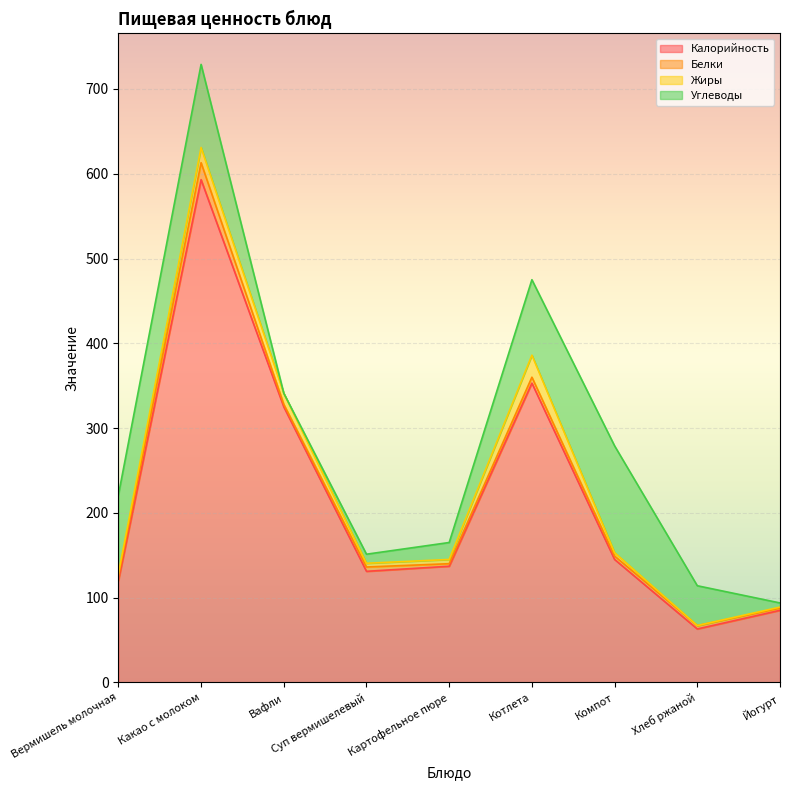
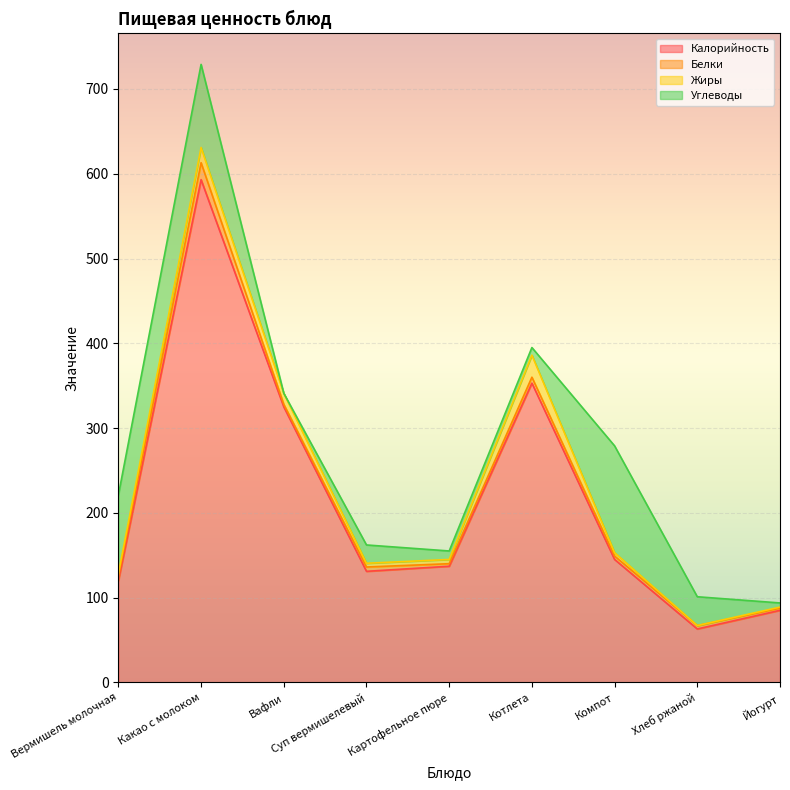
Углеводы, Суп вермишелевый: 10 -> 20
Углеводы, Картофельное пюре: 20 -> 10
Углеводы, Котлета: 90 -> 10
Углеводы, Хлеб ржаной: 50 -> 30
